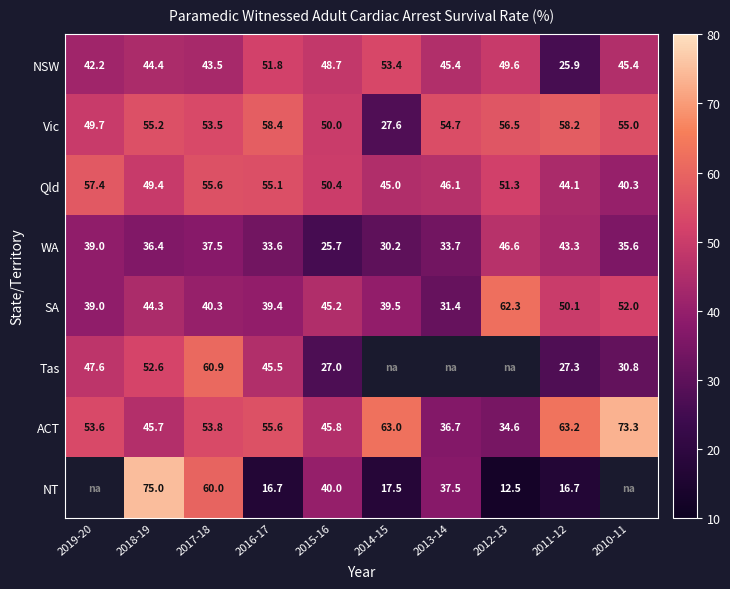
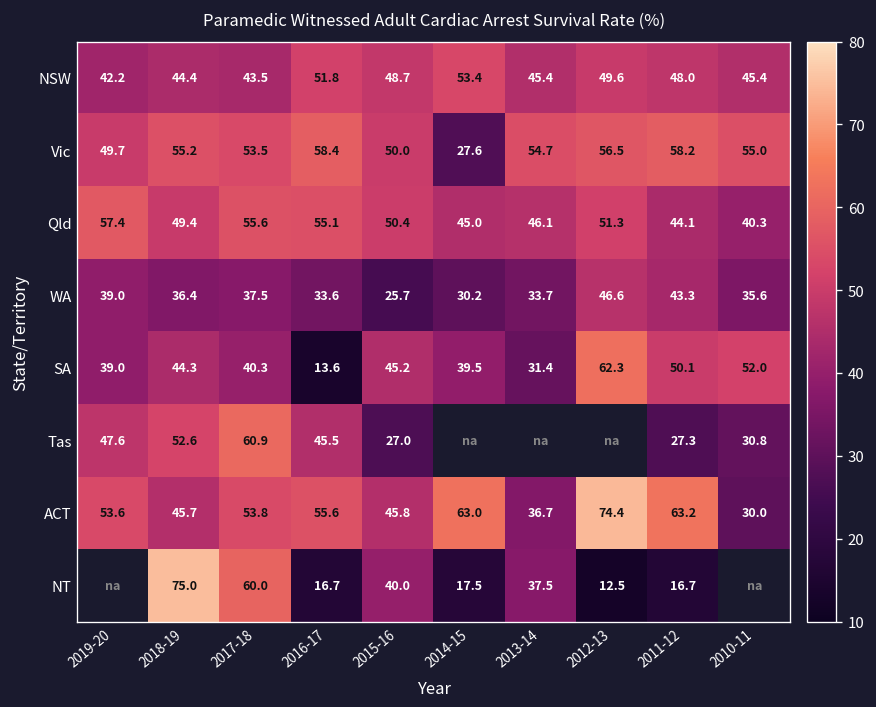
NSW, 2011-12: 25.9 -> 48.0
SA, 2016-17: 39.4 -> 13.6
ACT, 2012-13: 34.6 -> 74.4
ACT, 2010-11: 73.3 -> 30.0
